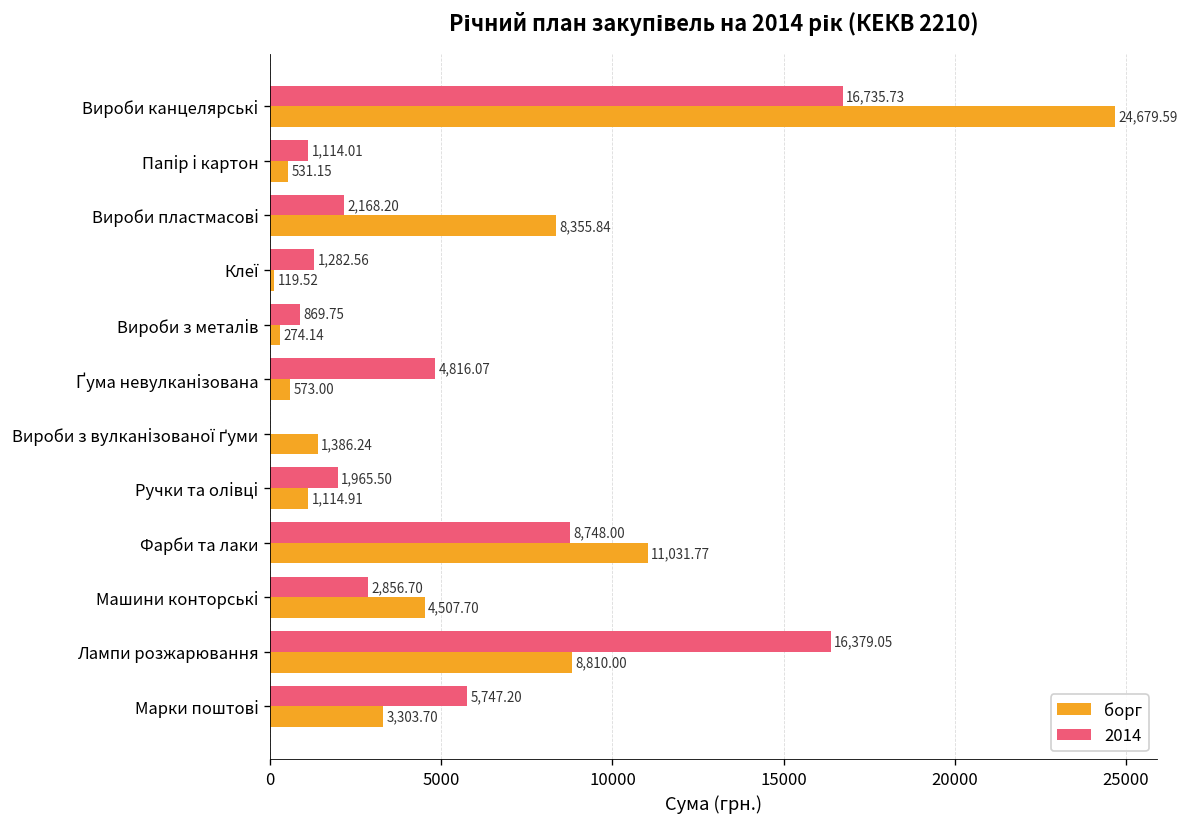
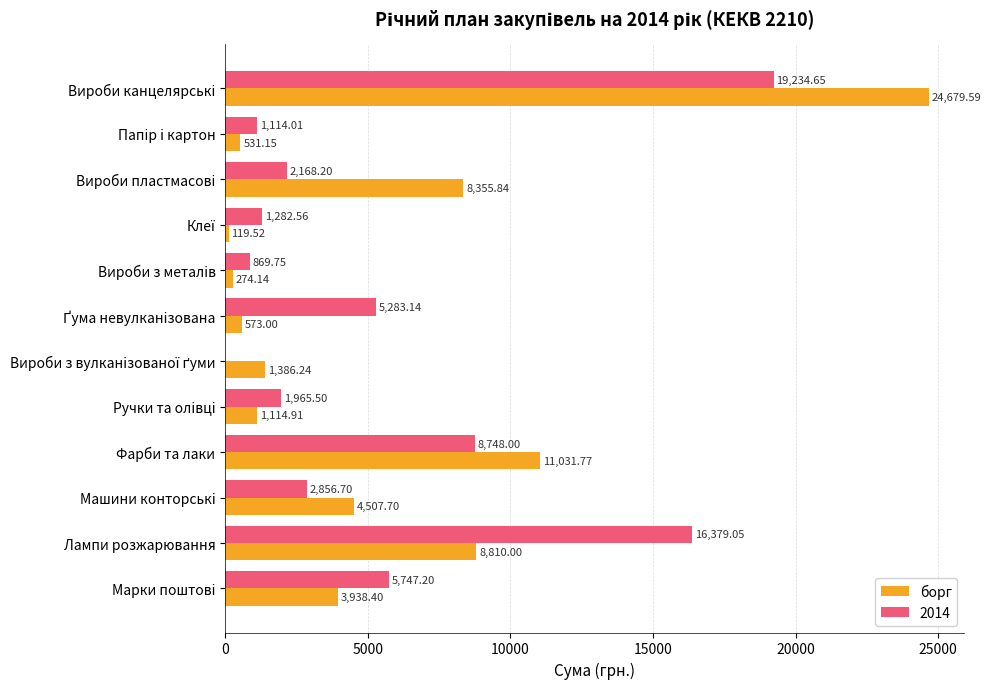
2014, Вироби канцелярські: 16,735.73 -> 19,234.65
2014, Ґума невулканізована: 4,816.07 -> 5,283.14
борг, Марки поштові: 3,303.70 -> 3,938.40
